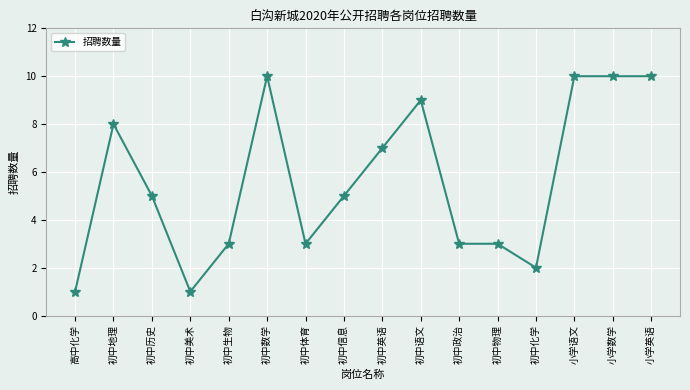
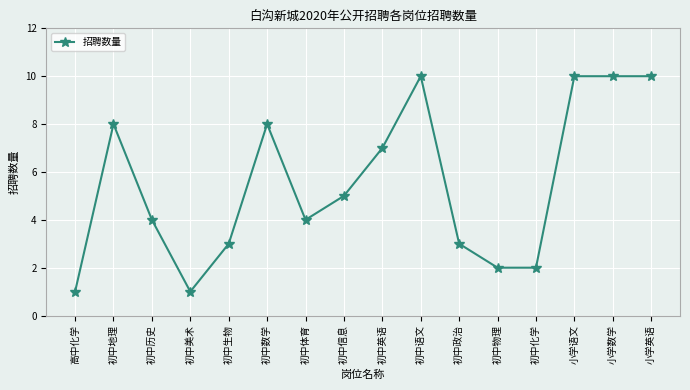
初中历史: 5 -> 4
初中数学: 10 -> 8
初中体育: 3 -> 4
初中语文: 9 -> 10
初中物理: 3 -> 2
